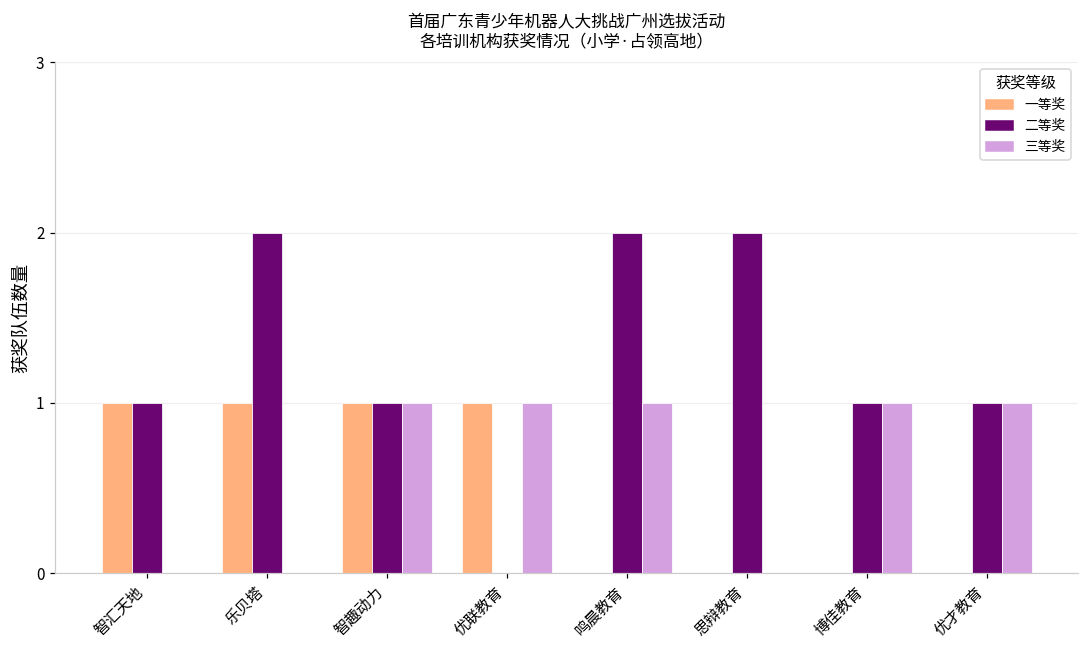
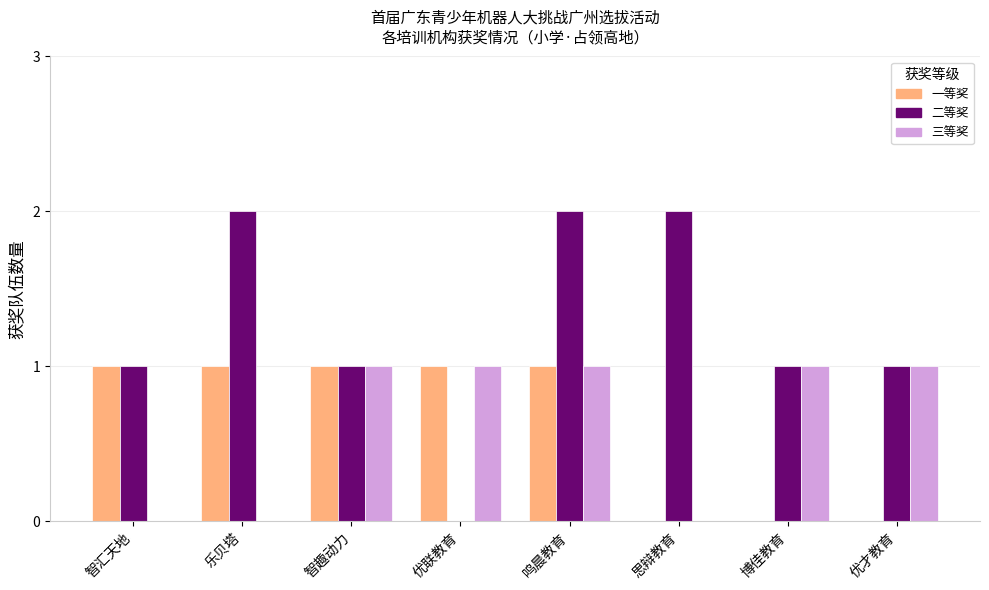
一等奖, 鸣晨教育: 0 -> 1
